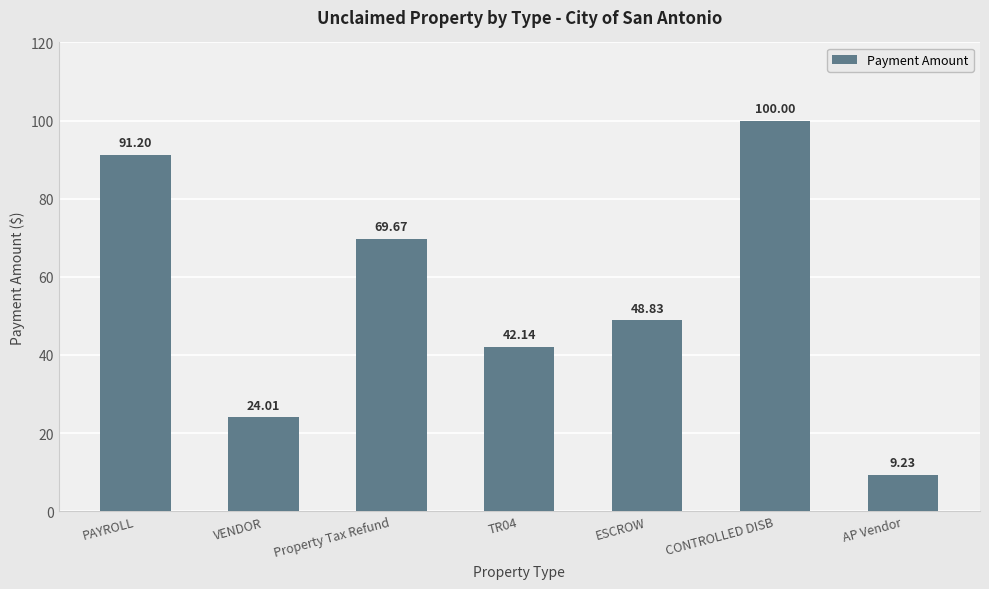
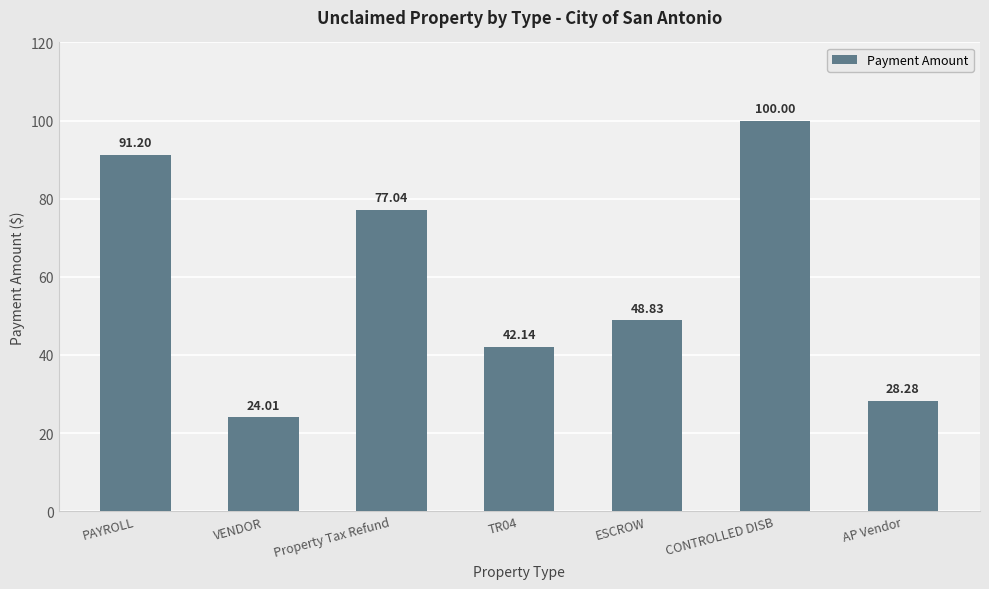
Property Tax Refund: 69.67 -> 77.04
AP Vendor: 9.23 -> 28.28
